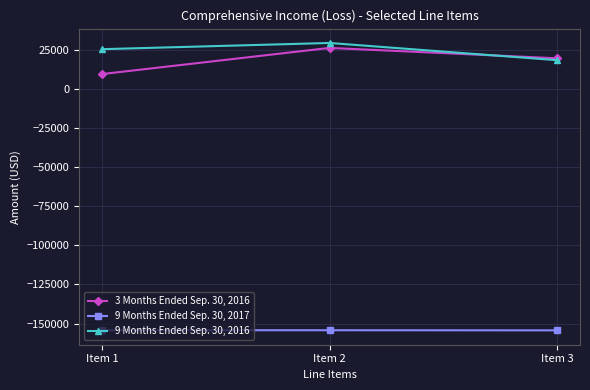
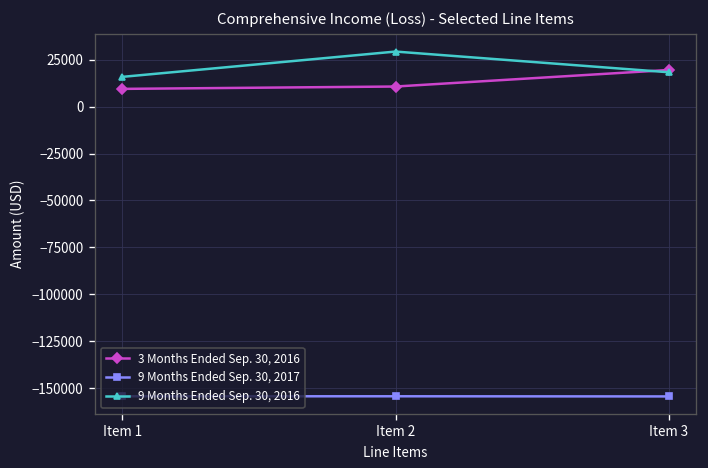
9 Months Ended Sep. 30, 2016, Item 1: 25000 -> 16000
3 Months Ended Sep. 30, 2016, Item 2: 26000 -> 11000
